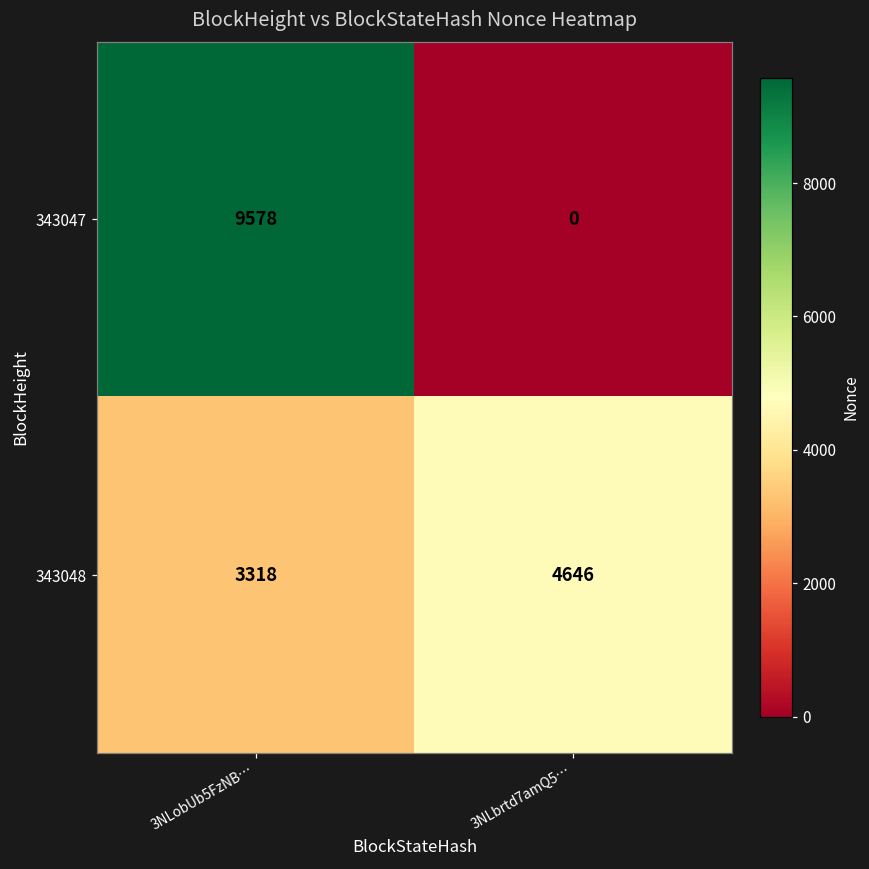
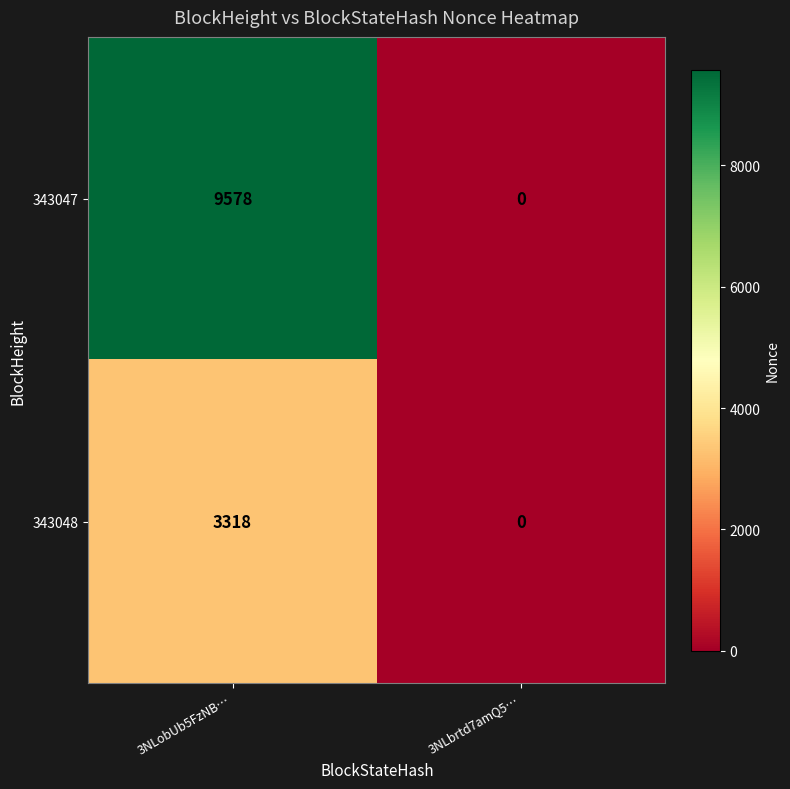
343048, 3NLbrtd7amQ5…: 4646 -> 0
